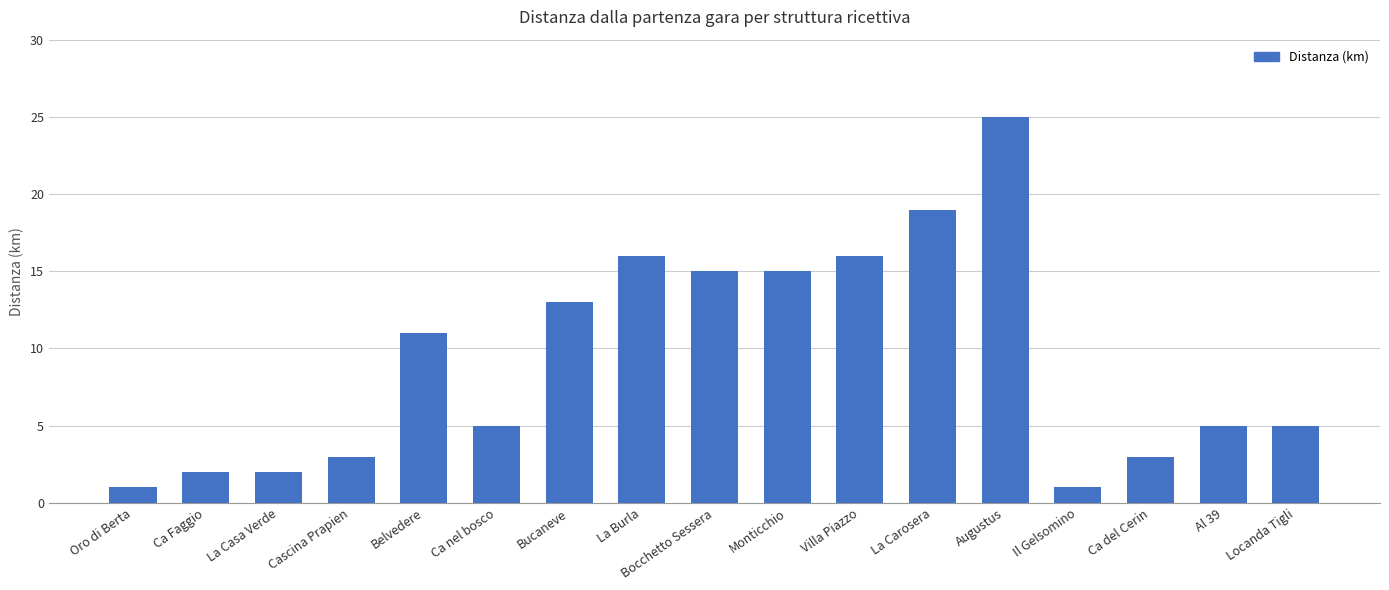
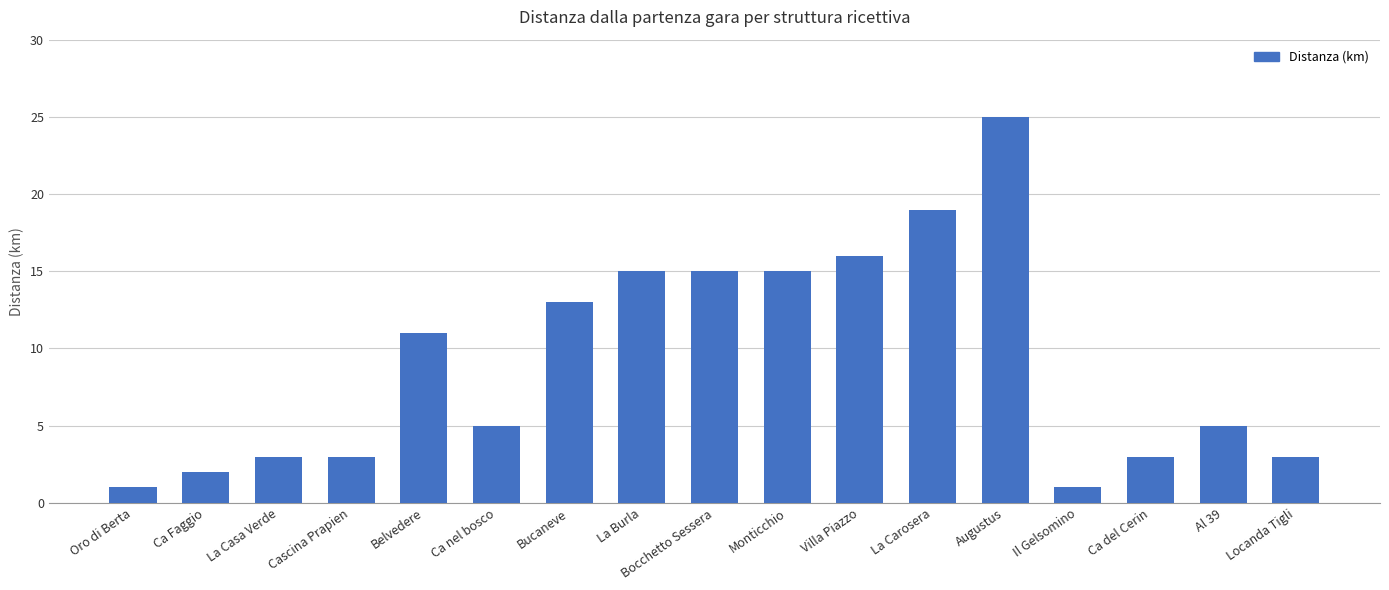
La Casa Verde: 2 -> 3
La Burla: 16 -> 15
Locanda Tigli: 5 -> 3
